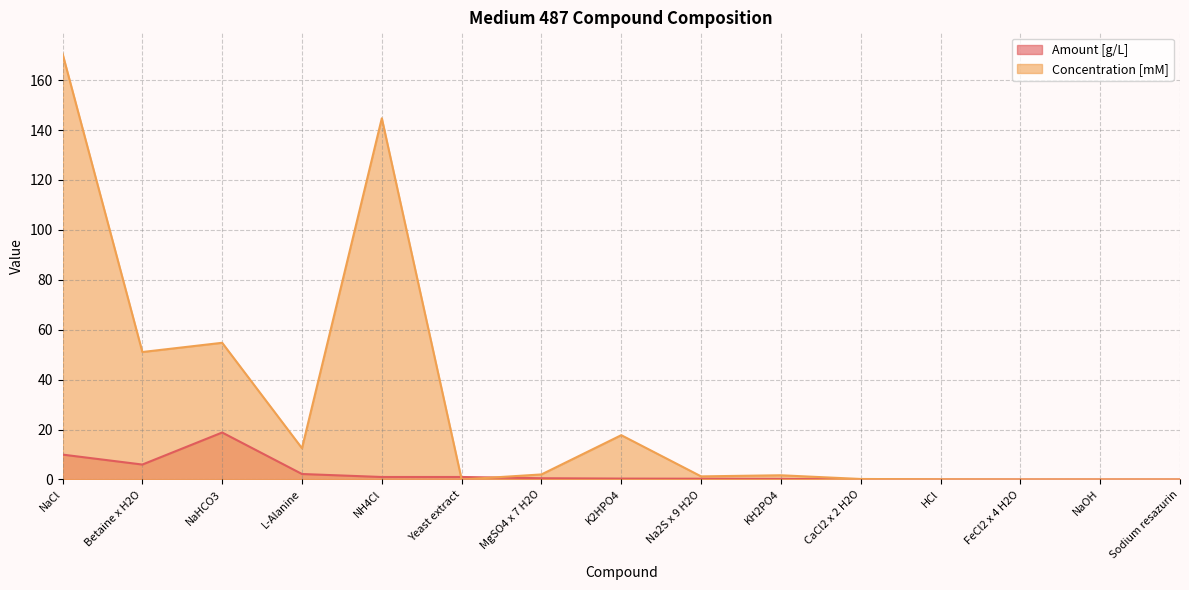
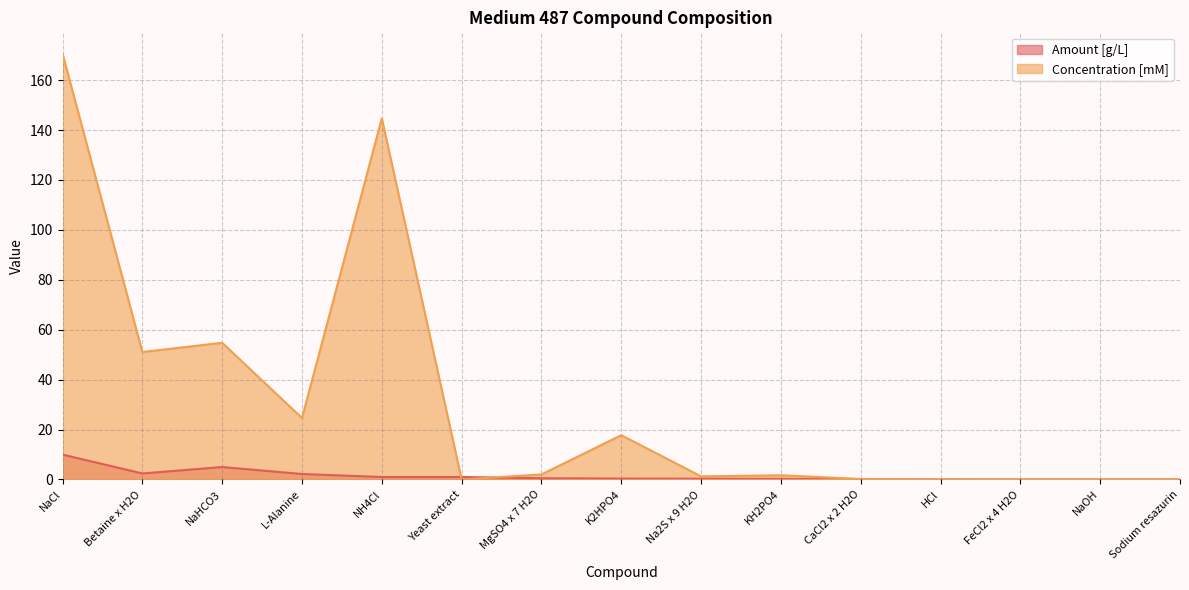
Amount [g/L], Betaine x H2O: 6 -> 2
Amount [g/L], NaHCO3: 19 -> 5
Concentration [mM], L-Alanine: 13 -> 25
